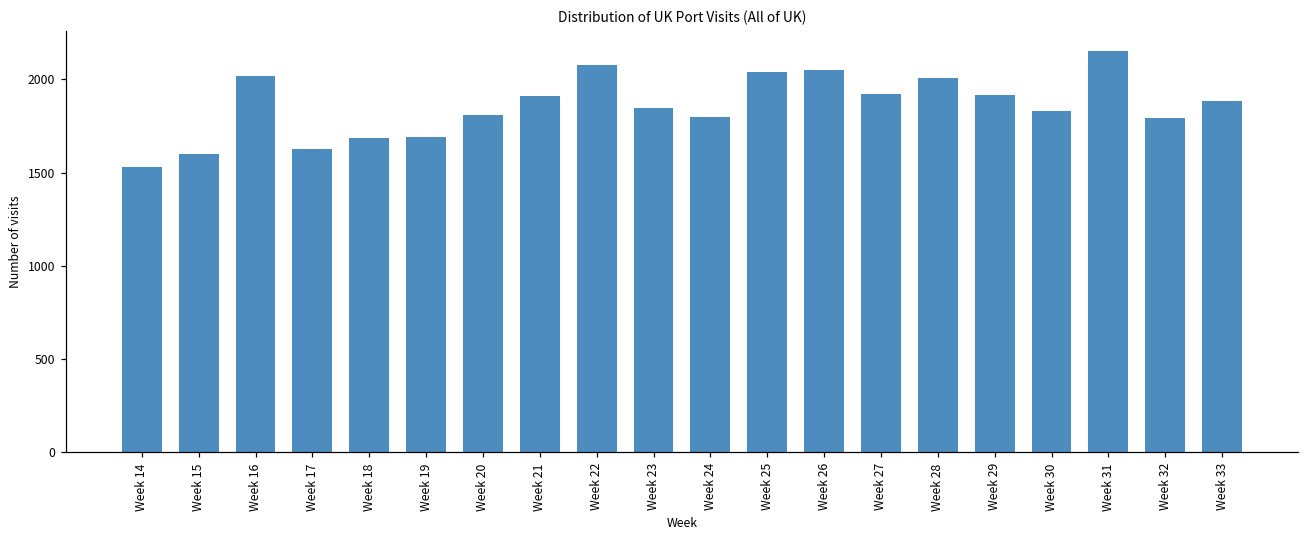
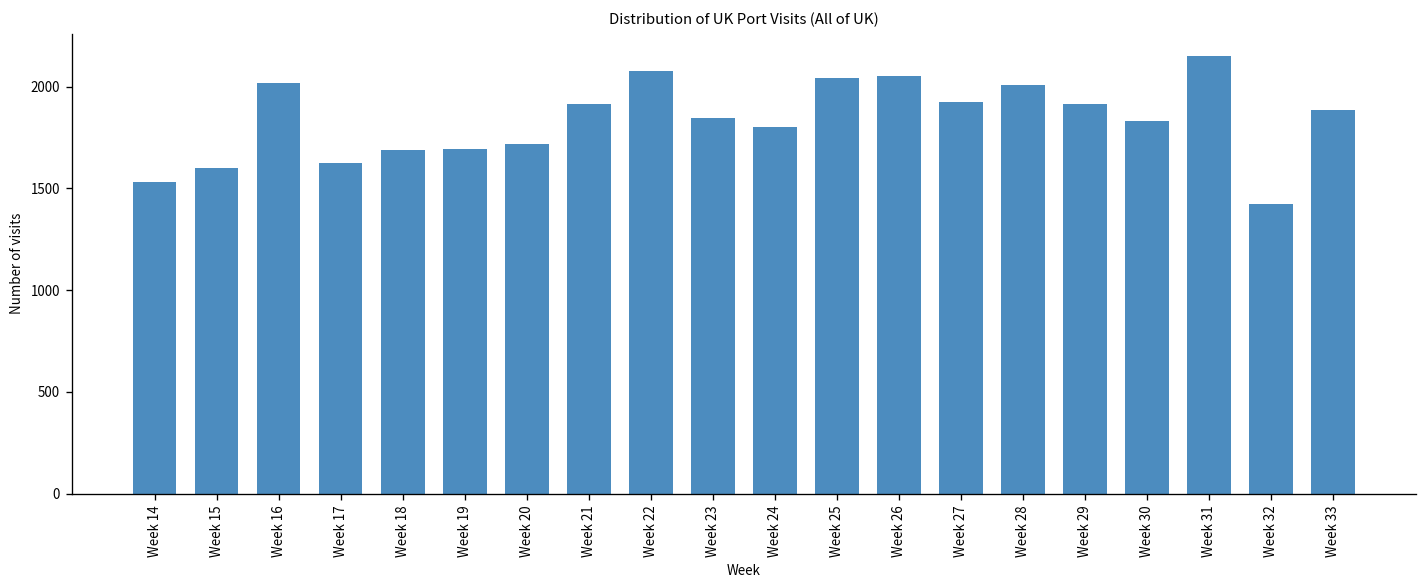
Week 20: 1810 -> 1720
Week 32: 1800 -> 1420
